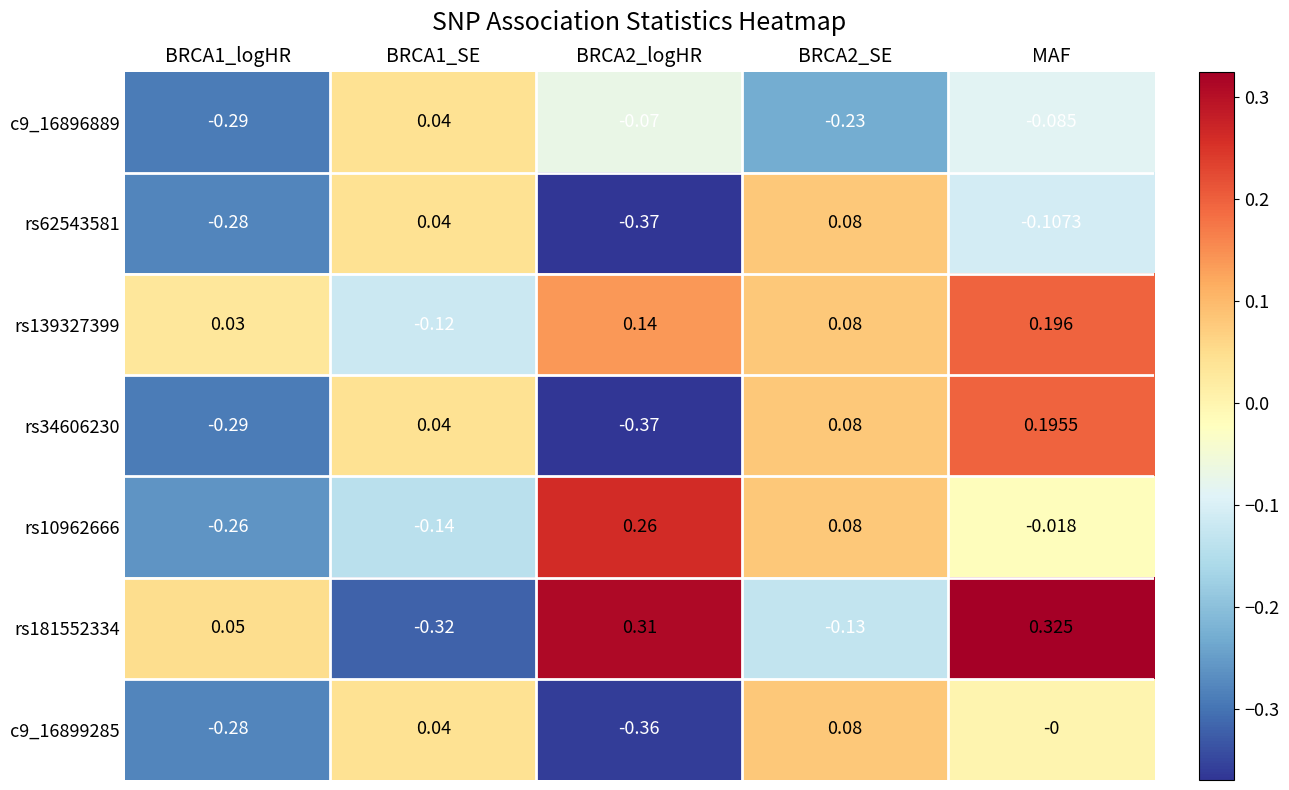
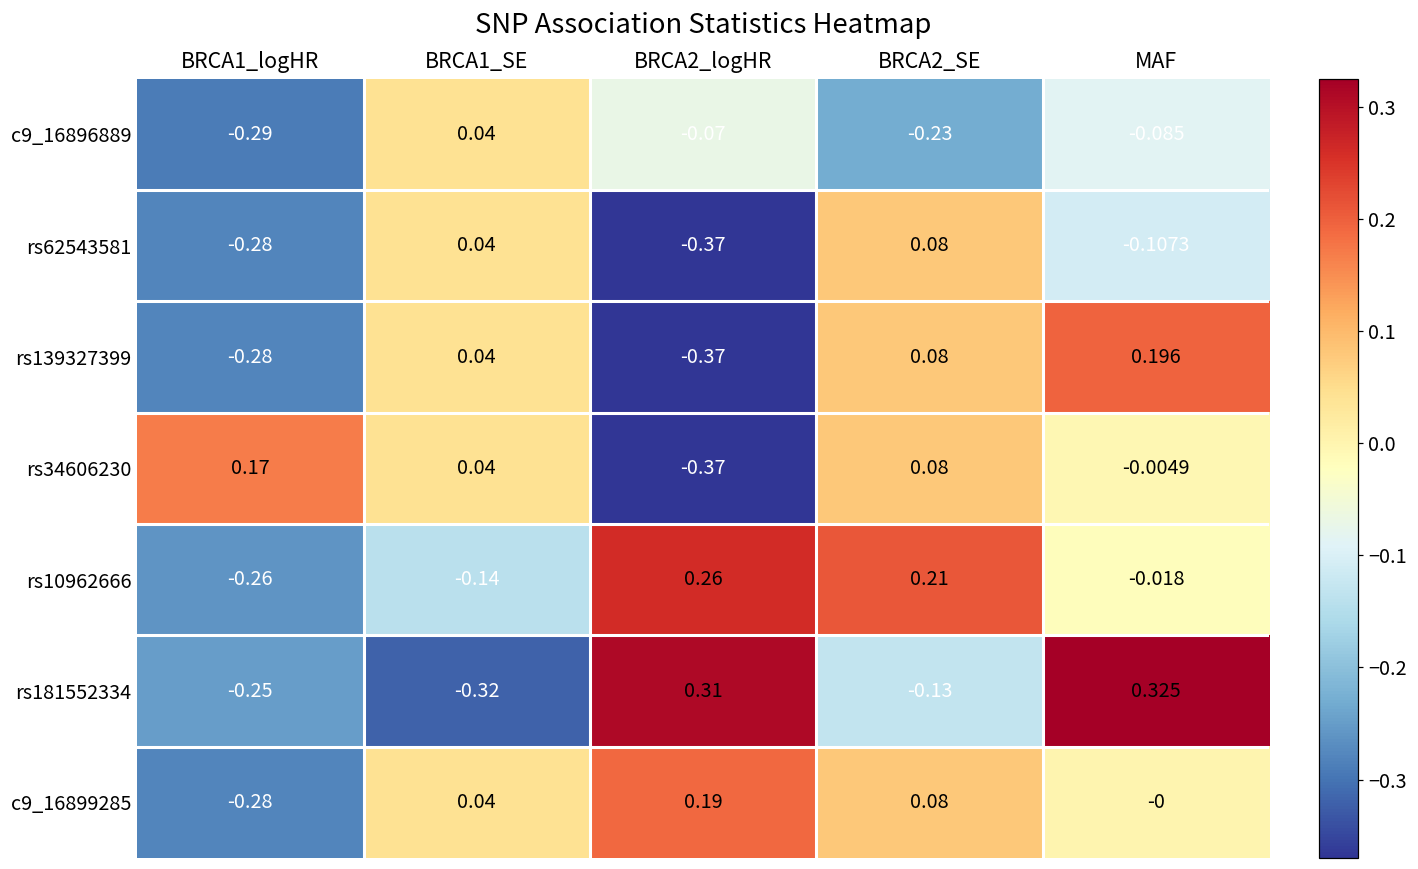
rs139327399, BRCA1_logHR: 0.03 -> -0.28
rs139327399, BRCA1_SE: -0.12 -> 0.04
rs139327399, BRCA2_logHR: 0.14 -> -0.37
rs34606230, BRCA1_logHR: -0.29 -> 0.17
rs34606230, MAF: 0.1955 -> -0.0049
rs10962666, BRCA2_SE: 0.08 -> 0.21
rs181552334, BRCA1_logHR: 0.05 -> -0.25
c9_16899285, BRCA2_logHR: -0.36 -> 0.19
